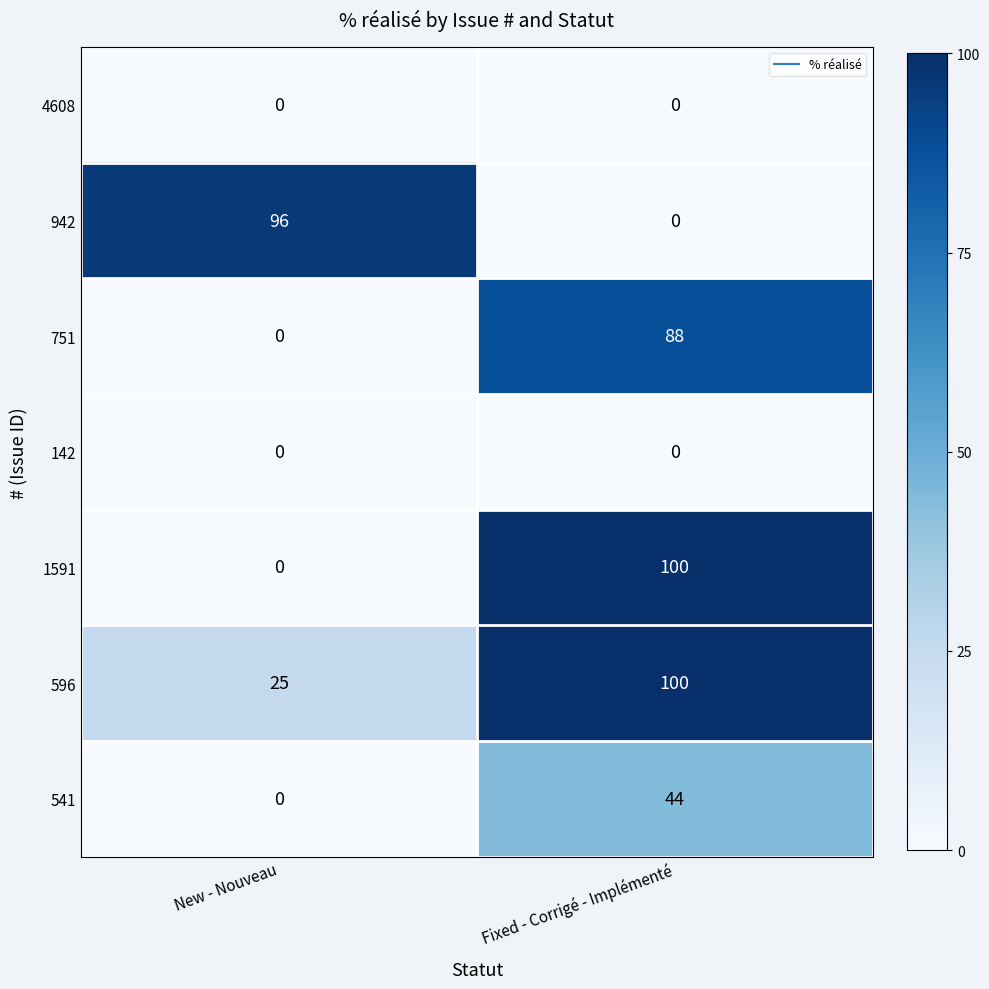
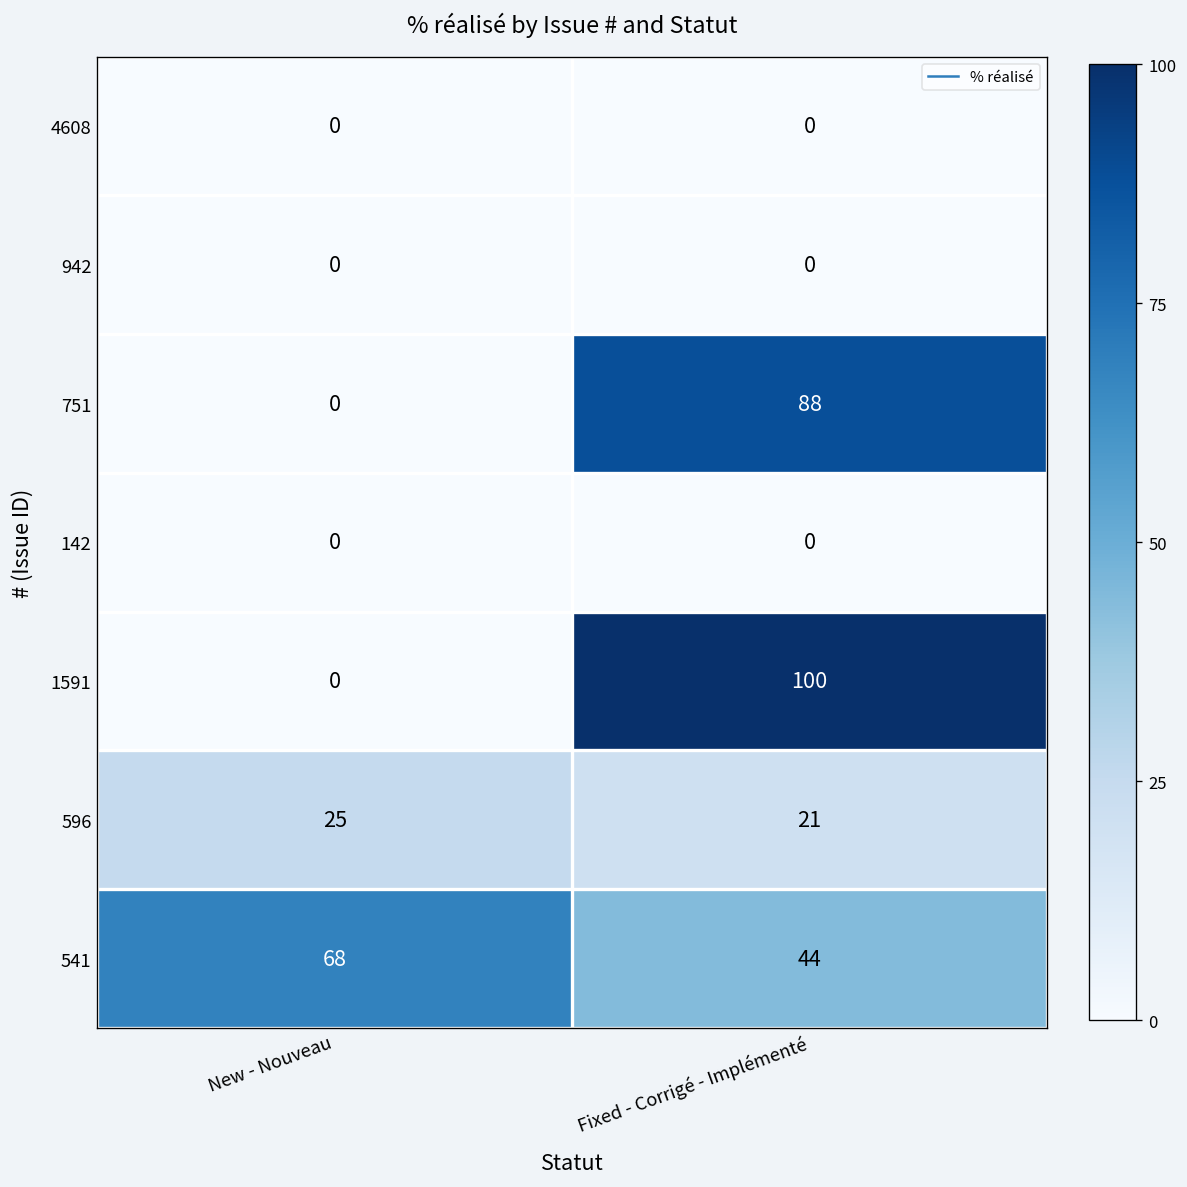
942, New - Nouveau: 96 -> 0
596, Fixed - Corrigé - Implémenté: 100 -> 21
541, New - Nouveau: 0 -> 68
